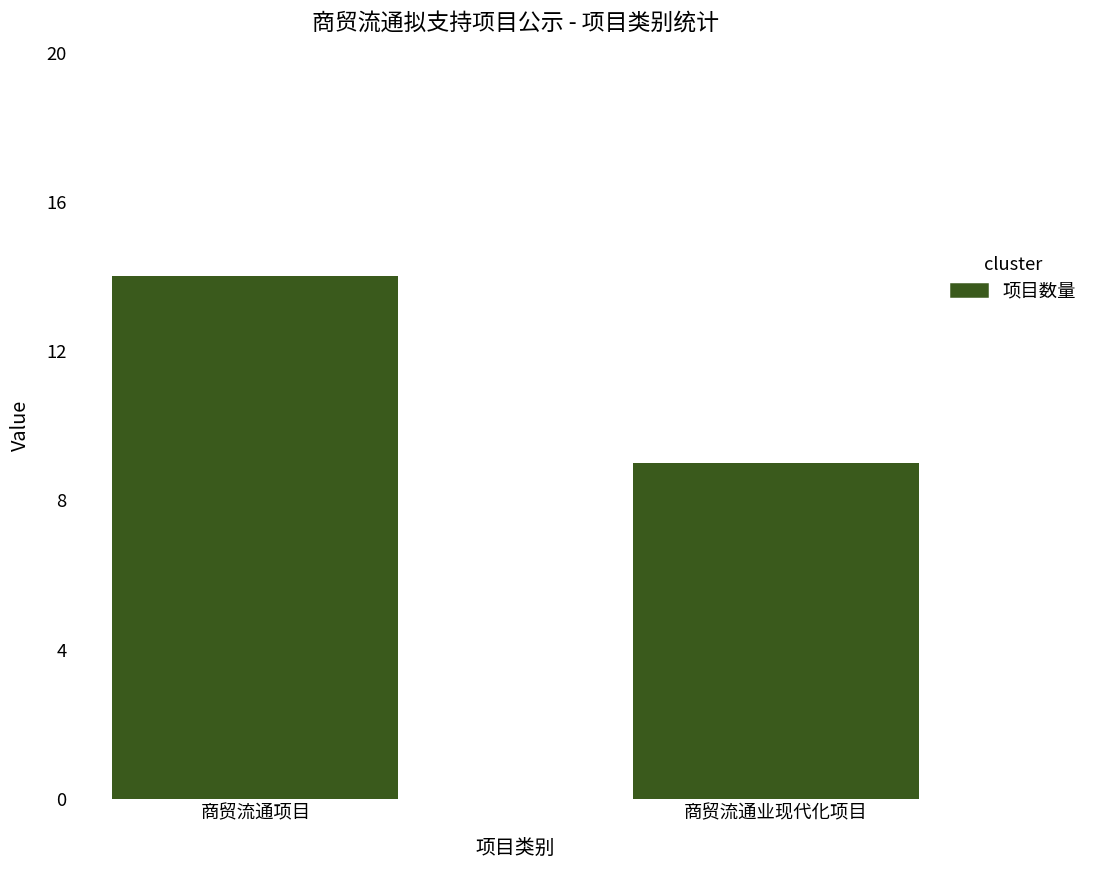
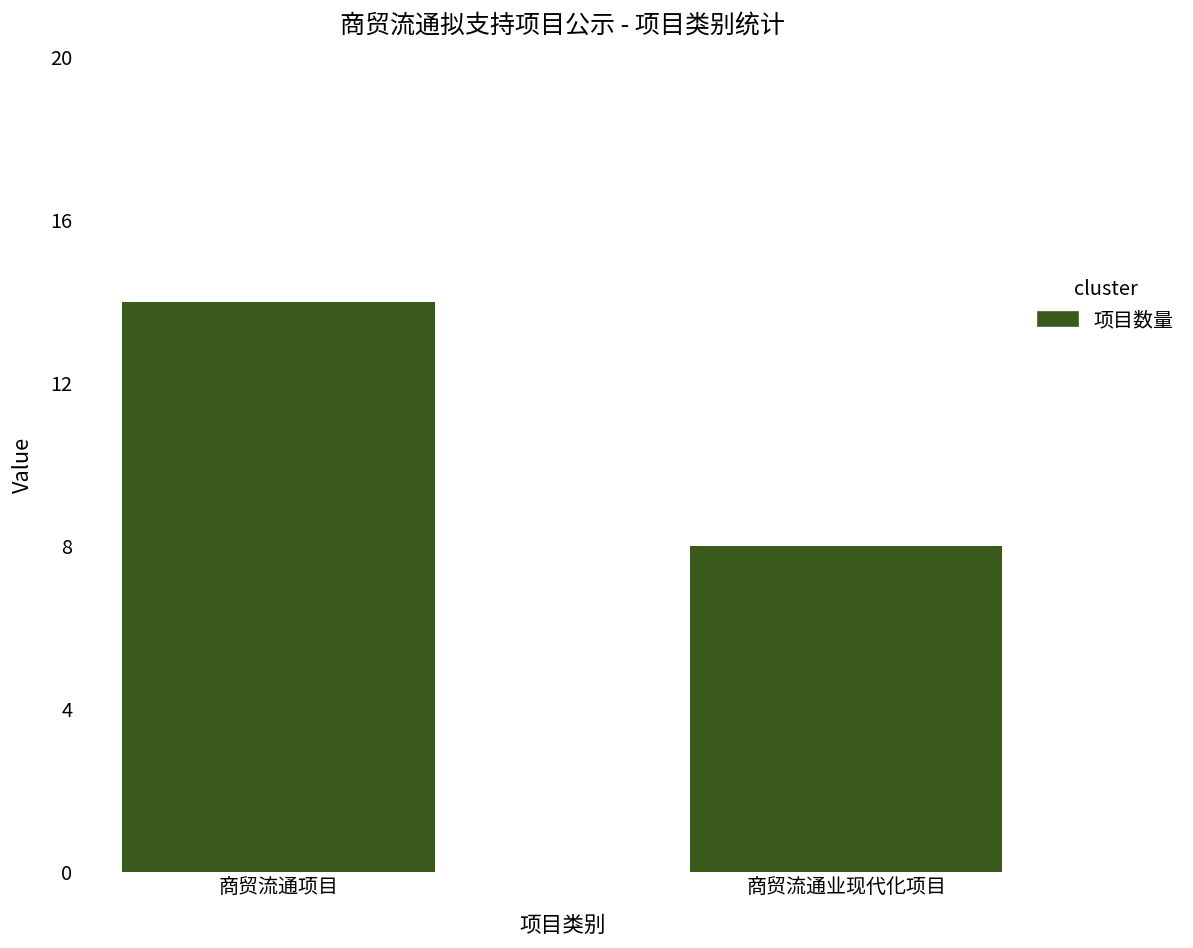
商贸流通业现代化项目: 9 -> 8
